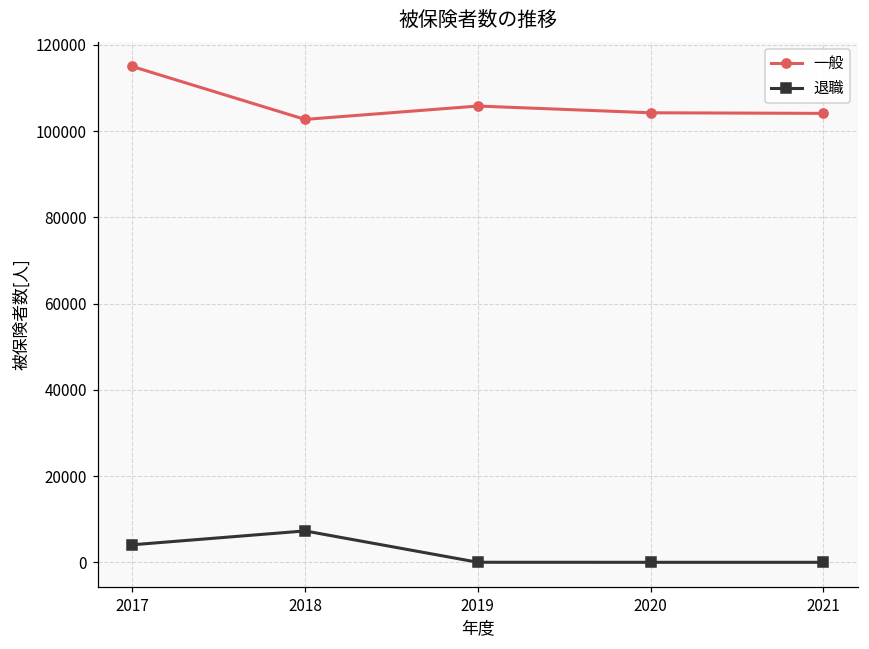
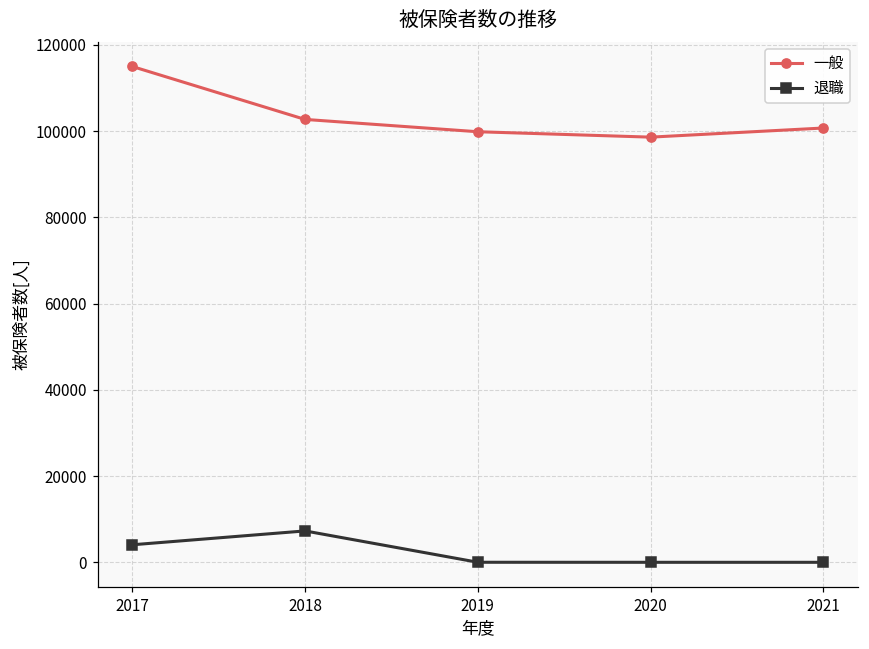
一般, 2019: 106000 -> 100000
一般, 2020: 104000 -> 99000
一般, 2021: 104000 -> 101000
